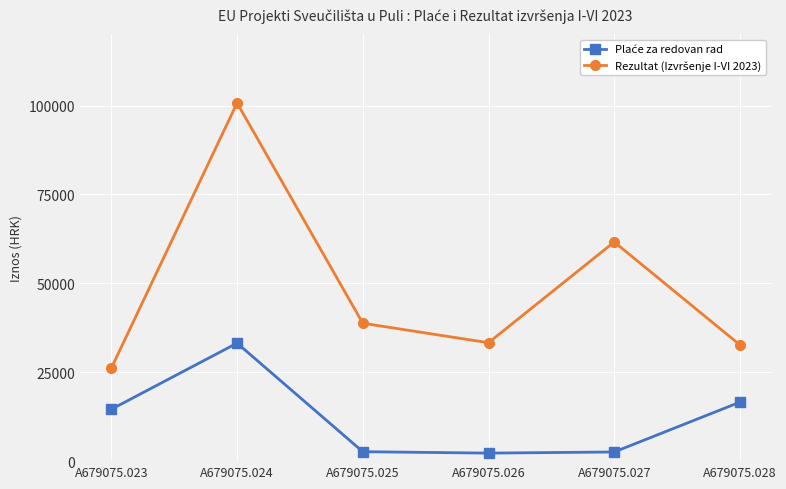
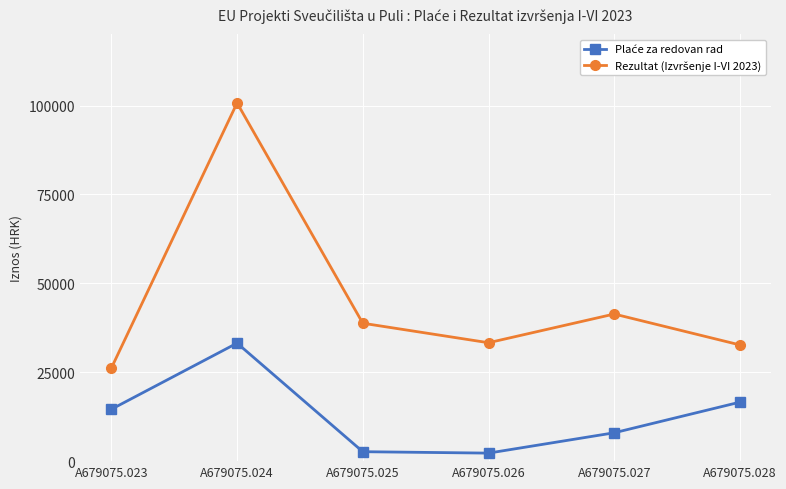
Plaće za redovan rad, A679075.027: 3000 -> 8000
Rezultat (Izvršenje I-VI 2023), A679075.027: 62000 -> 41000
